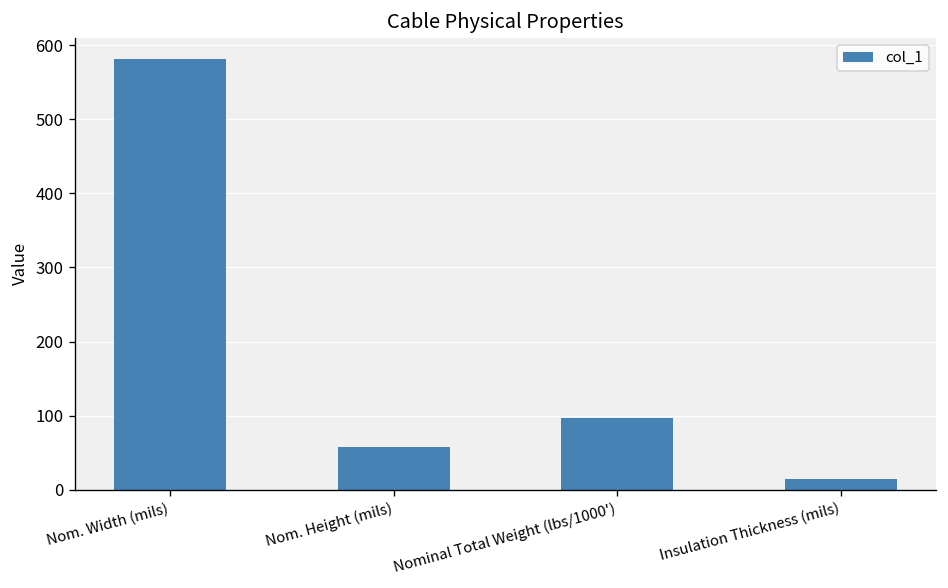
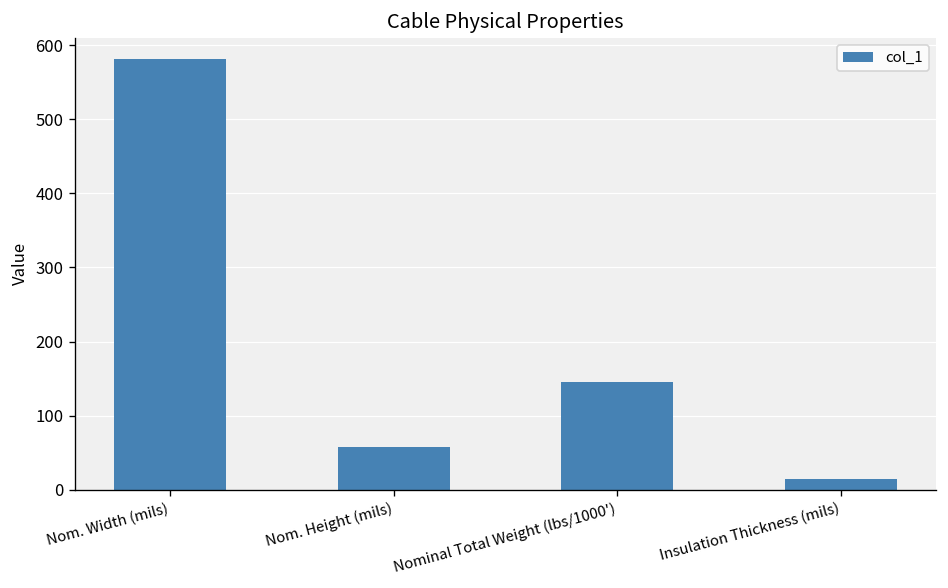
Nominal Total Weight (lbs/1000'): 100 -> 150
